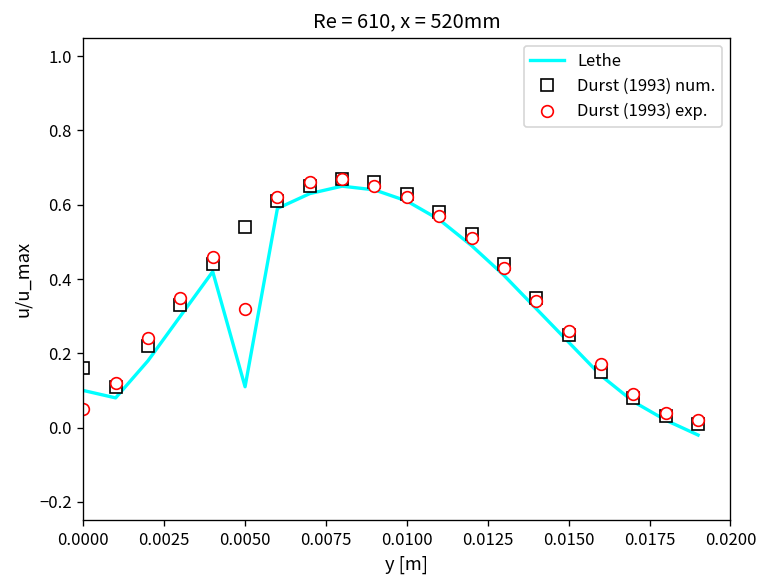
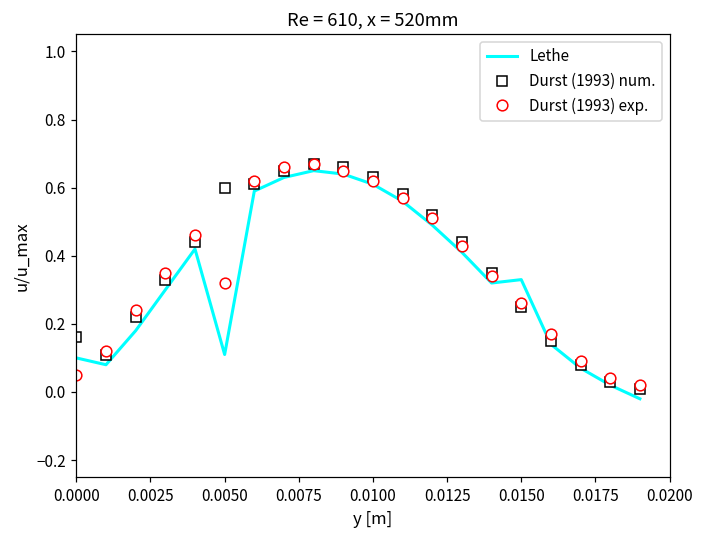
Durst (1993) num., 0.0050: 0.54 -> 0.60
Lethe, 0.0150: 0.23 -> 0.33
